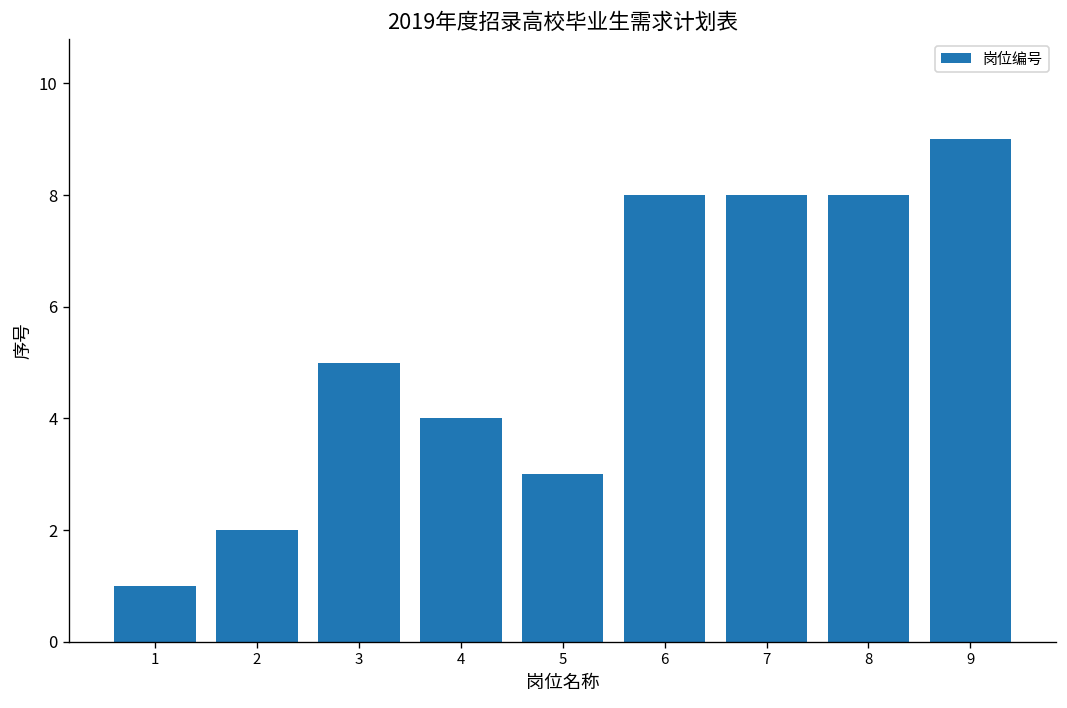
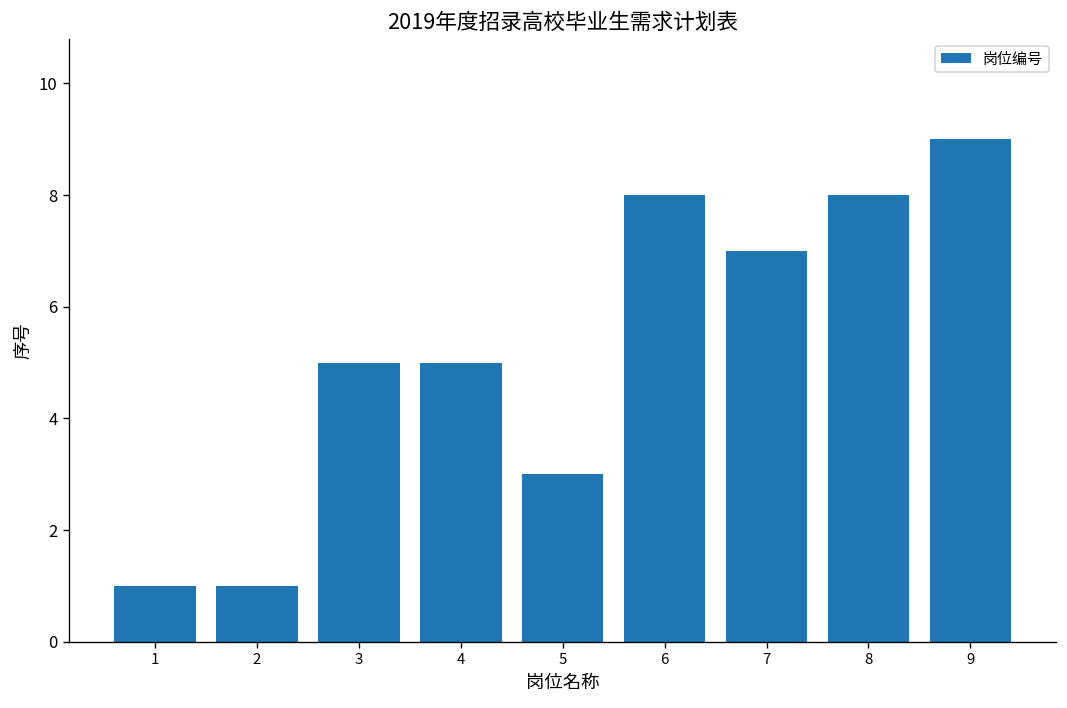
2: 2 -> 1
4: 4 -> 5
7: 8 -> 7
